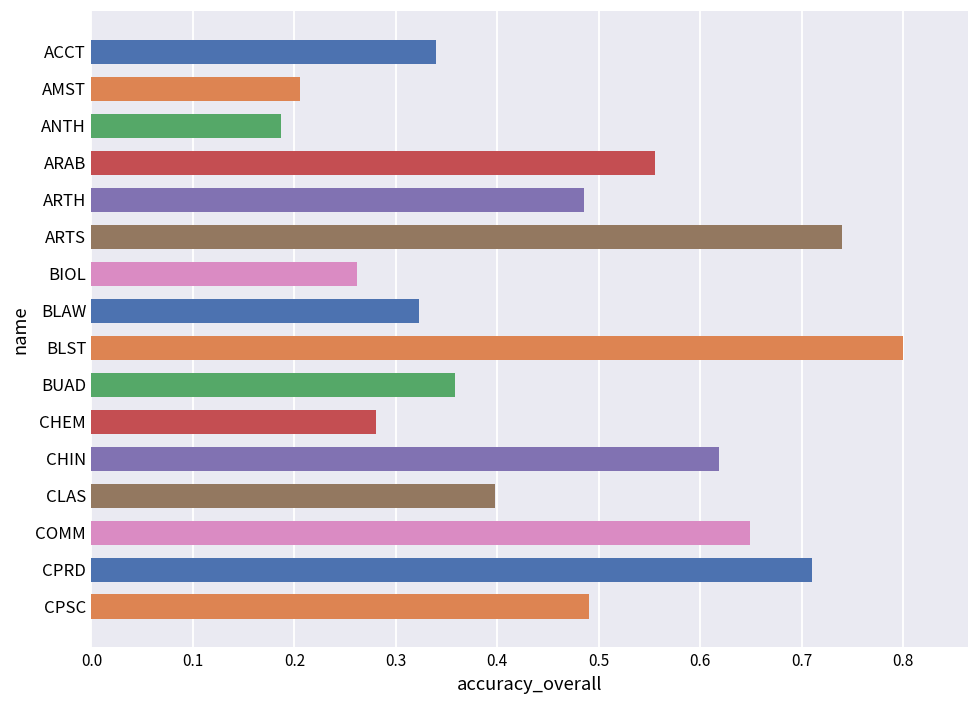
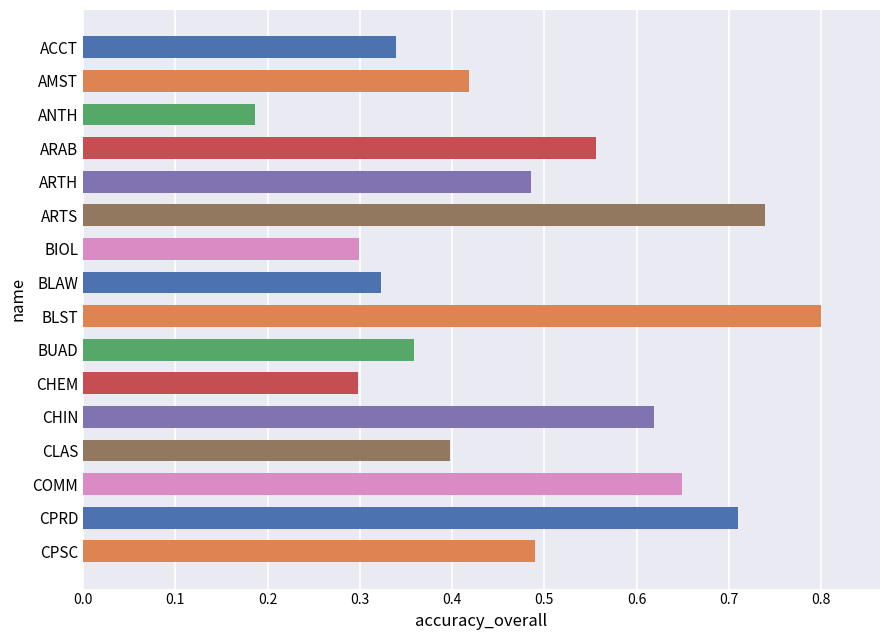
AMST: 0.21 -> 0.42
BIOL: 0.26 -> 0.30
CHEM: 0.28 -> 0.30
